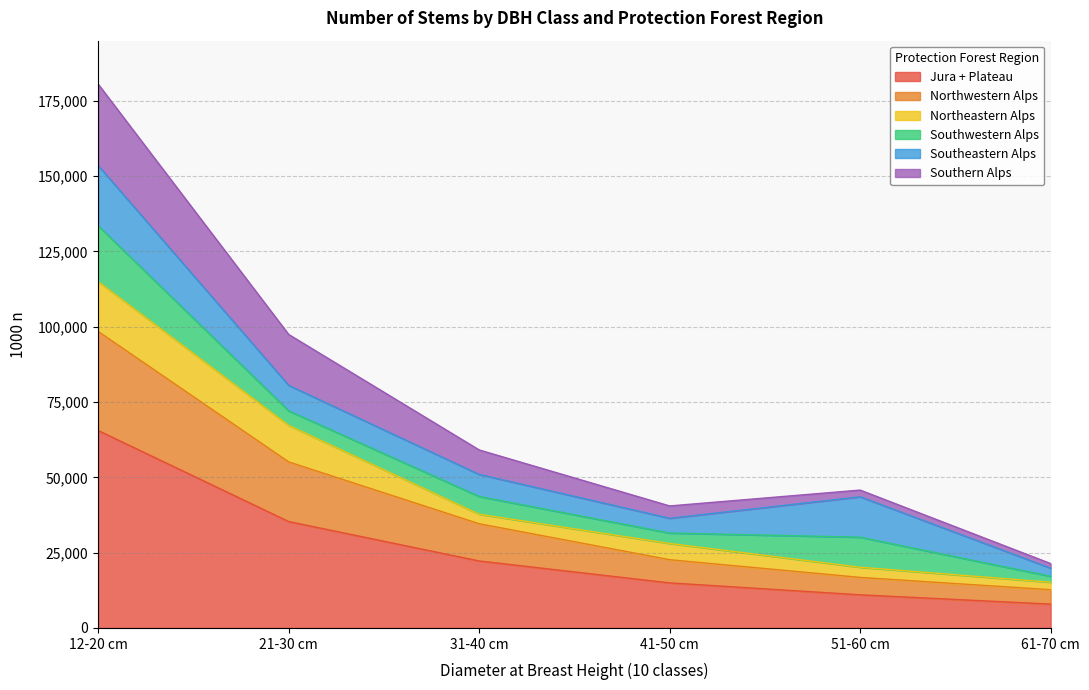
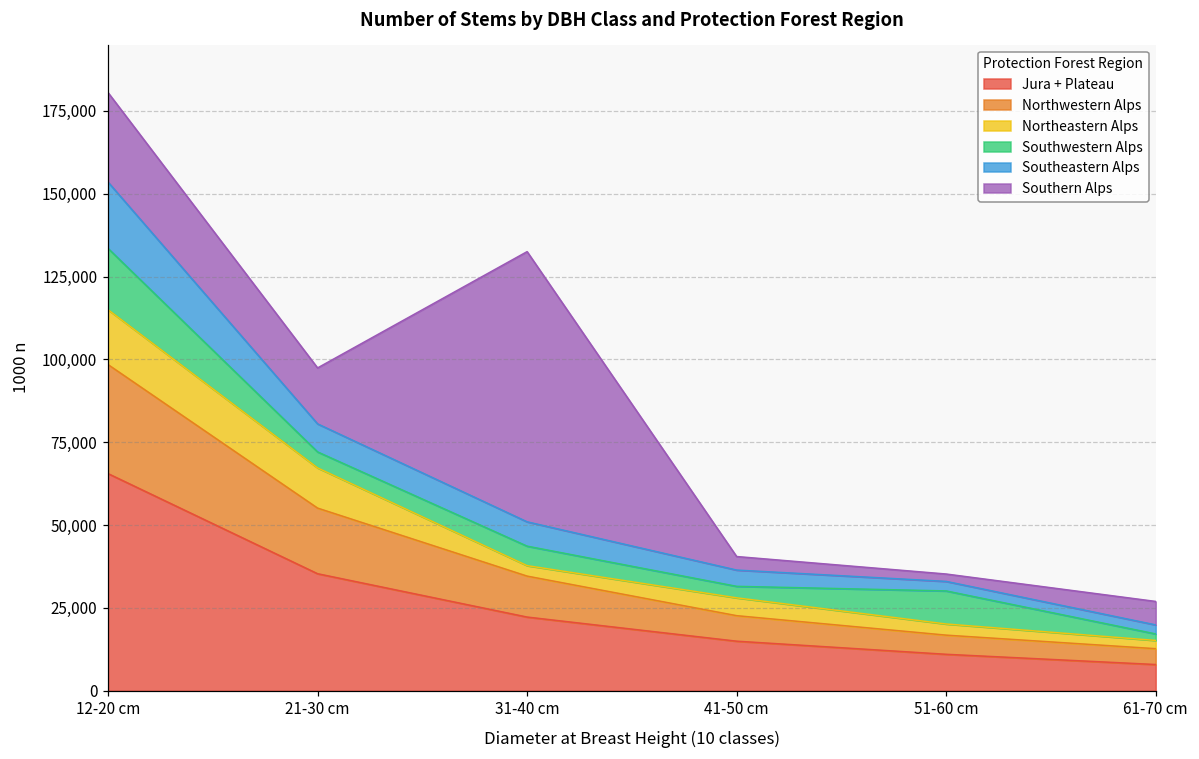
Southern Alps, 31-40 cm: 8,000 -> 82,000
Southeastern Alps, 51-60 cm: 13,000 -> 3,000
Southern Alps, 61-70 cm: 2,000 -> 7,000
